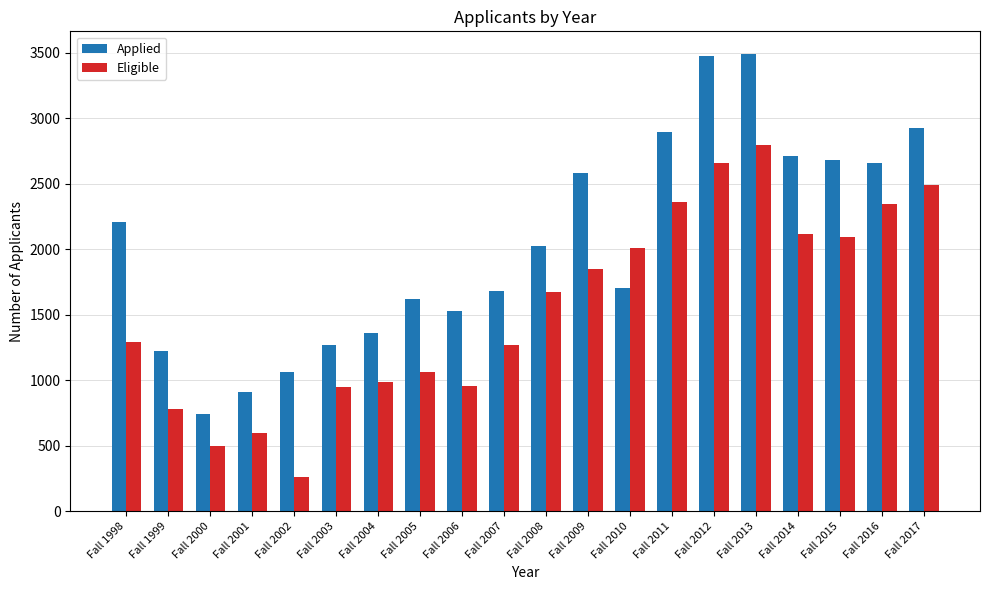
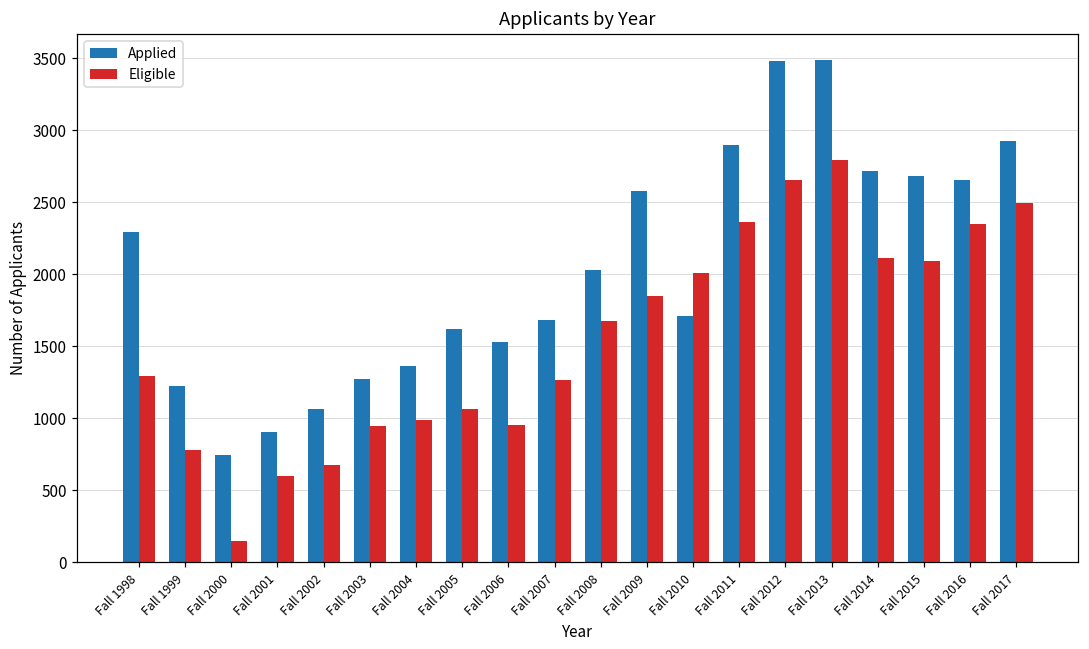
Applied, Fall 1998: 2210 -> 2300
Eligible, Fall 2000: 500 -> 150
Eligible, Fall 2002: 260 -> 680
